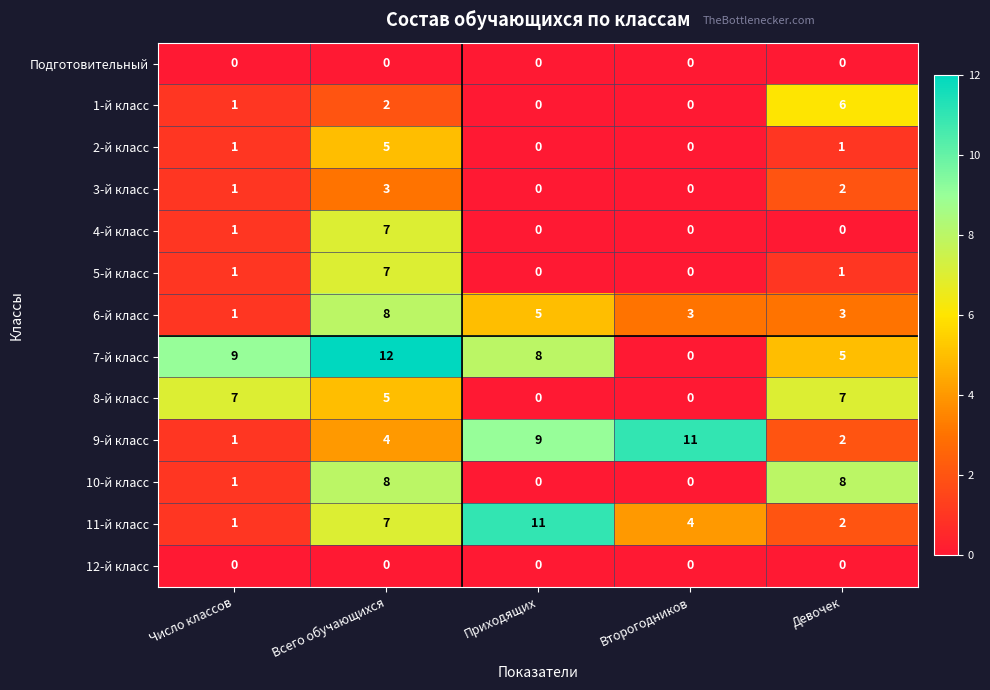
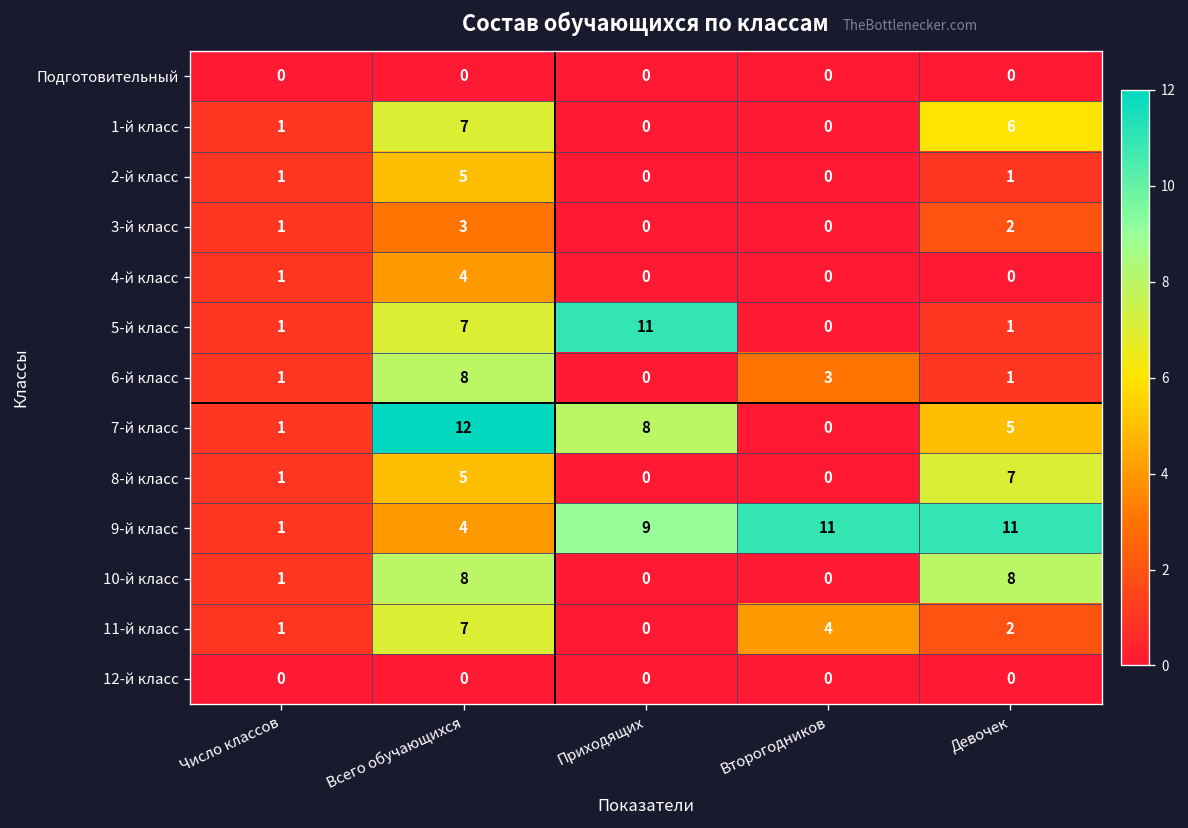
1-й класс, Всего обучающихся: 2 -> 7
4-й класс, Всего обучающихся: 7 -> 4
5-й класс, Приходящих: 0 -> 11
6-й класс, Приходящих: 5 -> 0
6-й класс, Девочек: 3 -> 1
7-й класс, Число классов: 9 -> 1
8-й класс, Число классов: 7 -> 1
9-й класс, Девочек: 2 -> 11
11-й класс, Приходящих: 11 -> 0
